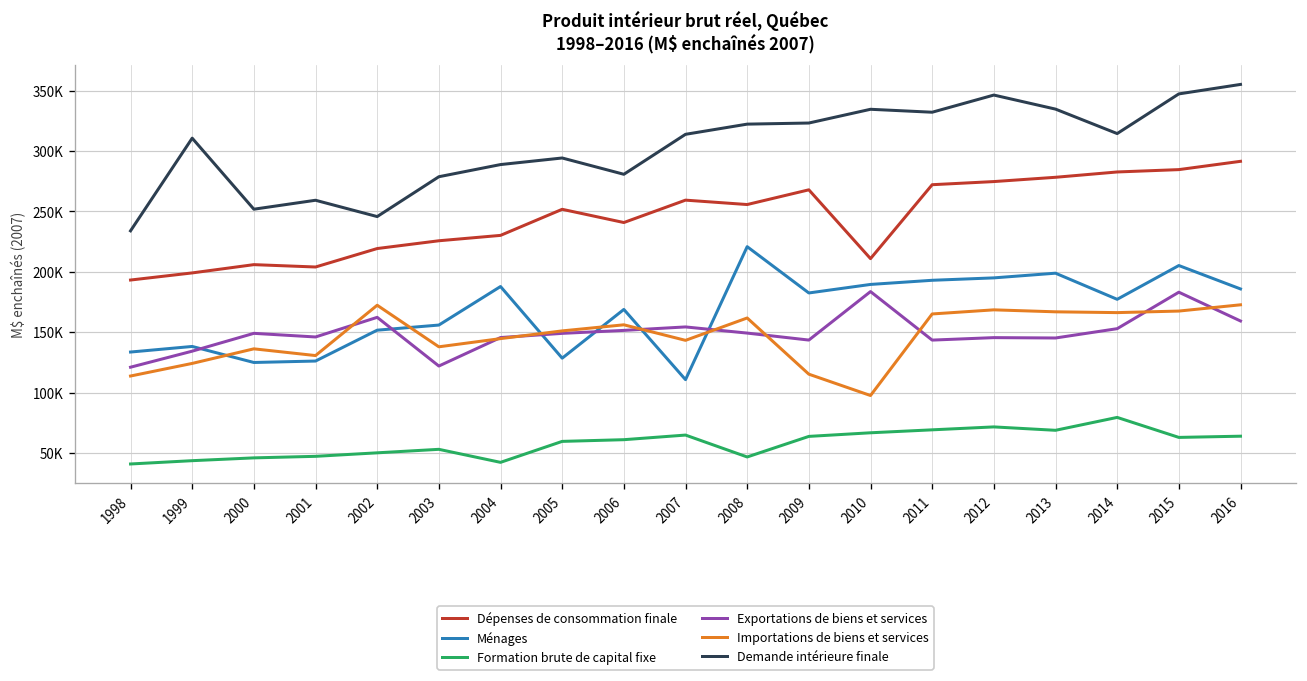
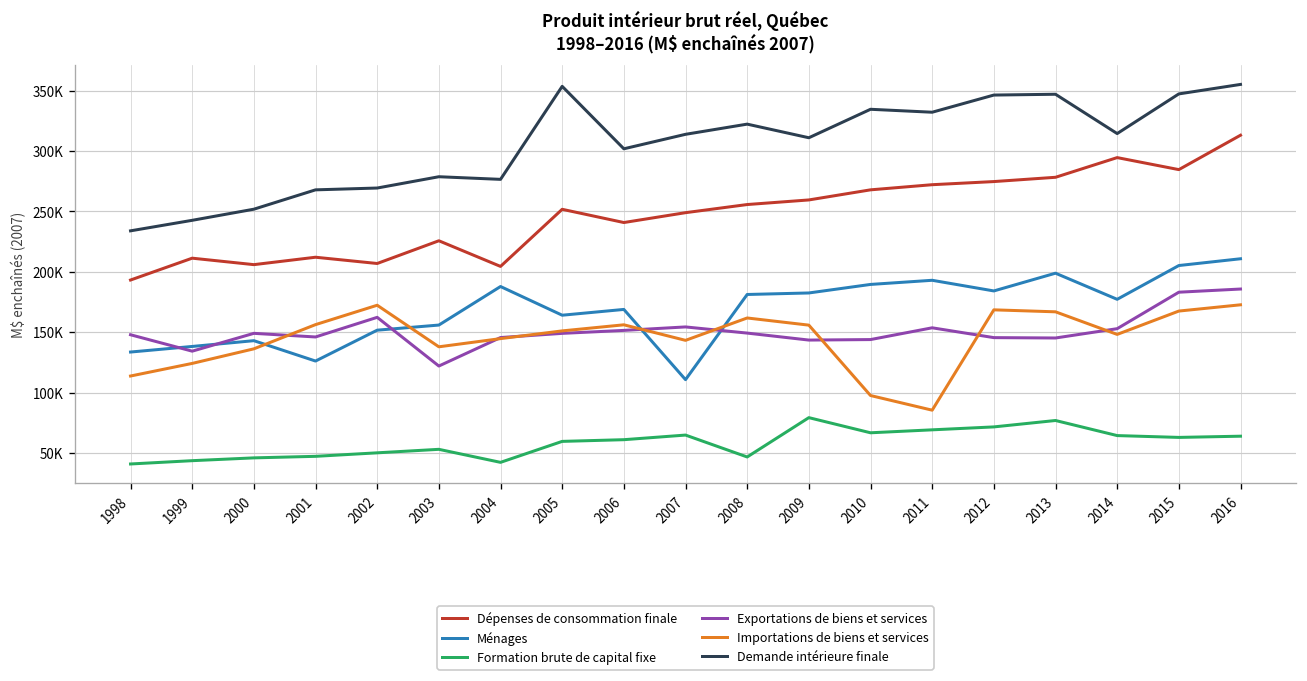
Exportations de biens et services, 1998: 121000 -> 148000
Dépenses de consommation finale, 1999: 199000 -> 211000
Demande intérieure finale, 1999: 311000 -> 243000
Ménages, 2000: 125000 -> 143000
Dépenses de consommation finale, 2001: 204000 -> 212000
Importations de biens et services, 2001: 131000 -> 156000
Demande intérieure finale, 2001: 259000 -> 268000
Dépenses de consommation finale, 2002: 219000 -> 207000
Demande intérieure finale, 2002: 246000 -> 269000
Dépenses de consommation finale, 2004: 230000 -> 205000
Demande intérieure finale, 2004: 289000 -> 277000
Ménages, 2005: 129000 -> 164000
Demande intérieure finale, 2005: 294000 -> 354000
Demande intérieure finale, 2006: 281000 -> 302000
Dépenses de consommation finale, 2007: 259000 -> 249000
Ménages, 2008: 221000 -> 181000
Dépenses de consommation finale, 2009: 268000 -> 260000
Formation brute de capital fixe, 2009: 64000 -> 79000
Importations de biens et services, 2009: 115000 -> 156000
Demande intérieure finale, 2009: 323000 -> 311000
Dépenses de consommation finale, 2010: 211000 -> 268000
Exportations de biens et services, 2010: 184000 -> 144000
Exportations de biens et services, 2011: 144000 -> 154000
Importations de biens et services, 2011: 165000 -> 85000
Ménages, 2012: 195000 -> 184000
Formation brute de capital fixe, 2013: 69000 -> 77000
Demande intérieure finale, 2013: 335000 -> 347000
Dépenses de consommation finale, 2014: 283000 -> 295000
Formation brute de capital fixe, 2014: 80000 -> 64000
Importations de biens et services, 2014: 166000 -> 148000
Dépenses de consommation finale, 2016: 292000 -> 313000
Ménages, 2016: 186000 -> 211000
Exportations de biens et services, 2016: 159000 -> 186000
